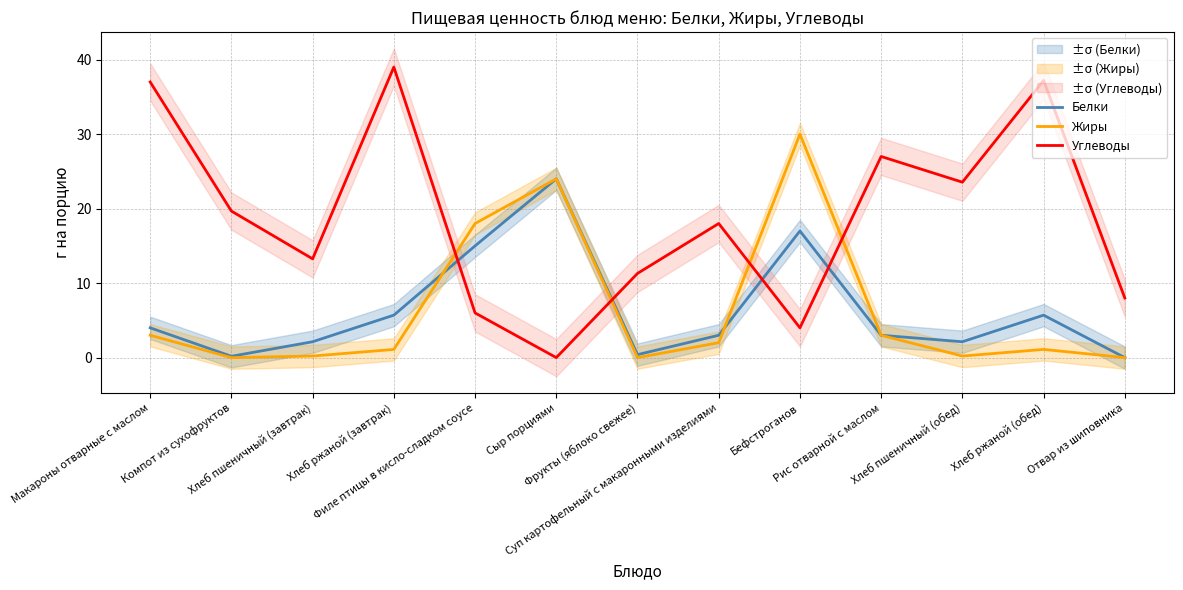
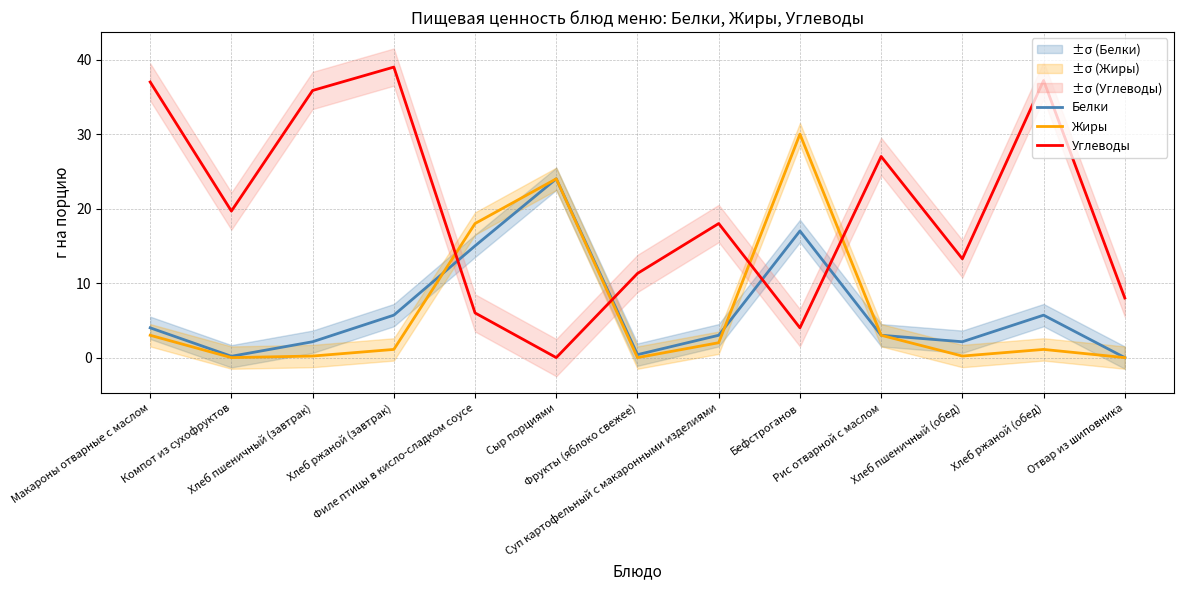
Углеводы, Хлеб пшеничный (завтрак): 13 -> 36
Углеводы, Хлеб пшеничный (обед): 24 -> 13
